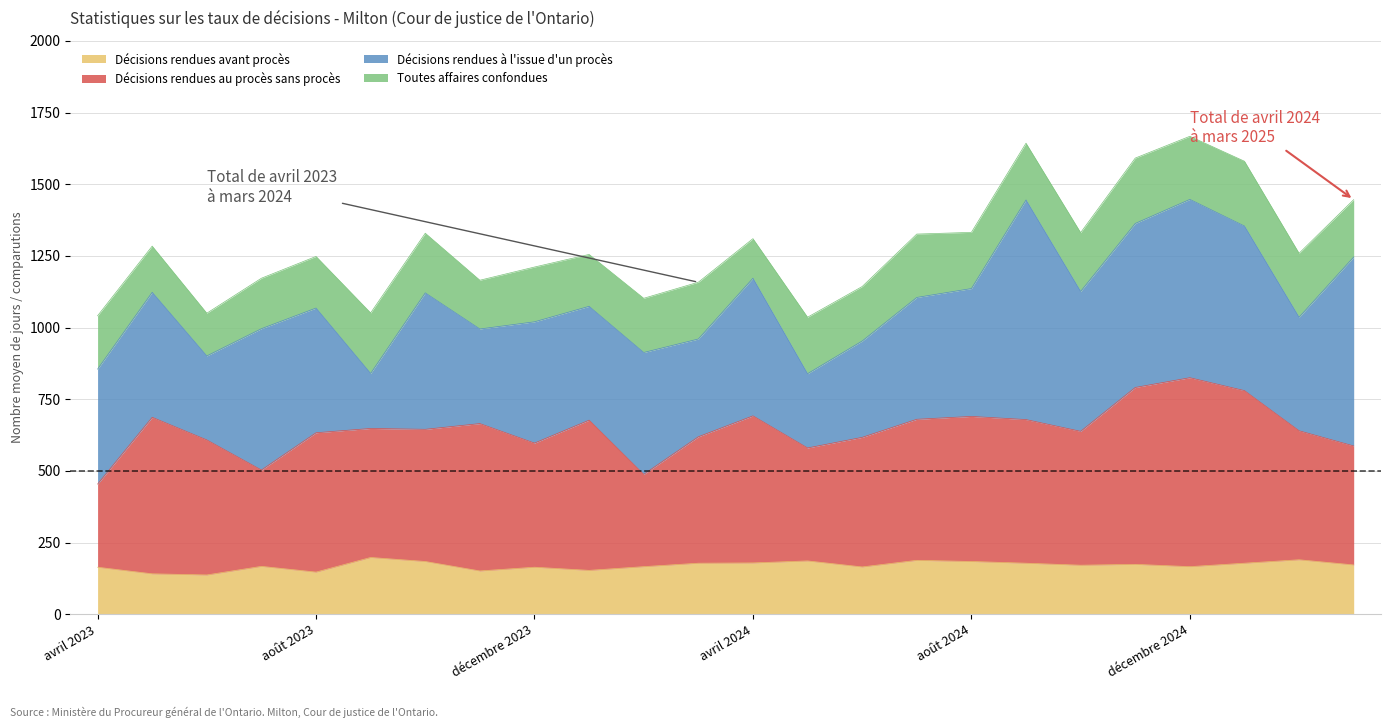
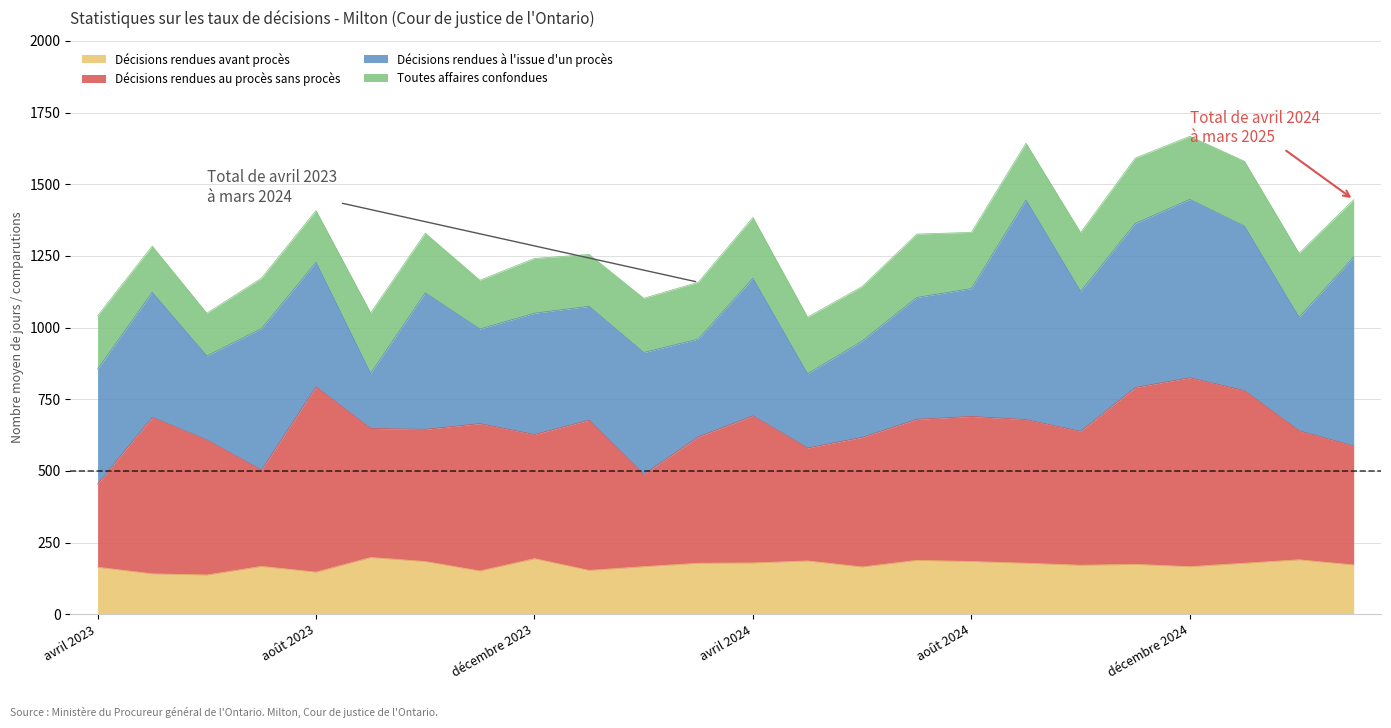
Décisions rendues au procès sans procès, août 2023: 490 -> 650
Décisions rendues avant procès, décembre 2023: 160 -> 190
Toutes affaires confondues, avril 2024: 140 -> 210
